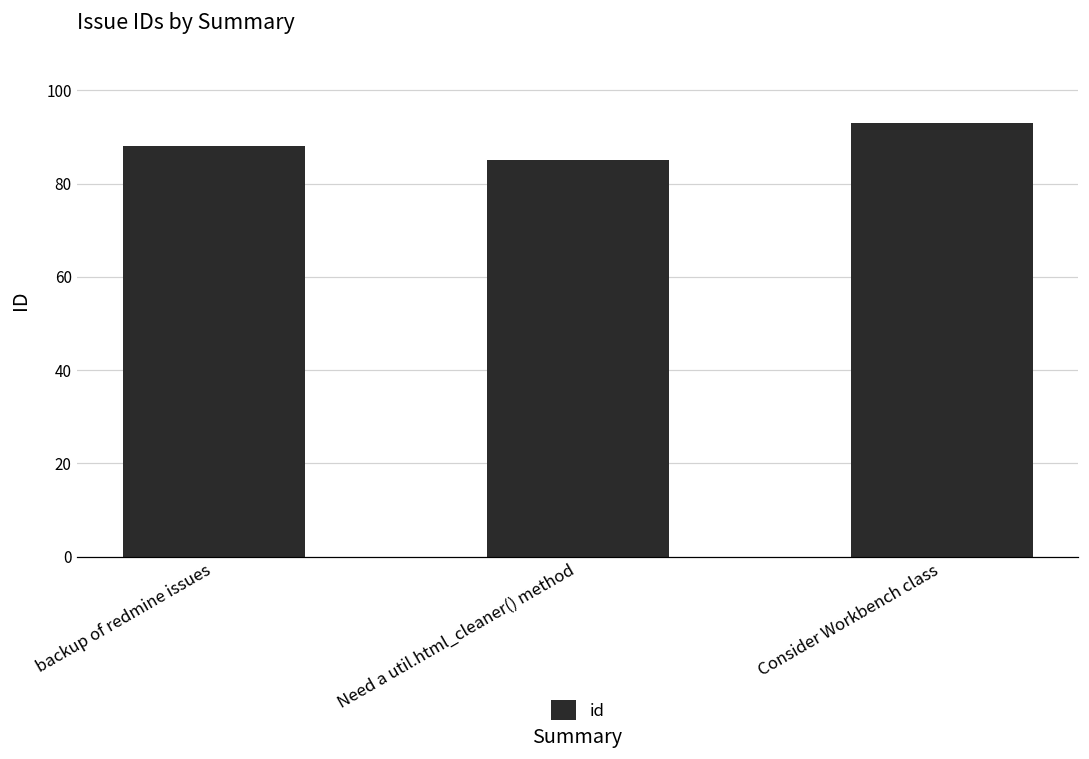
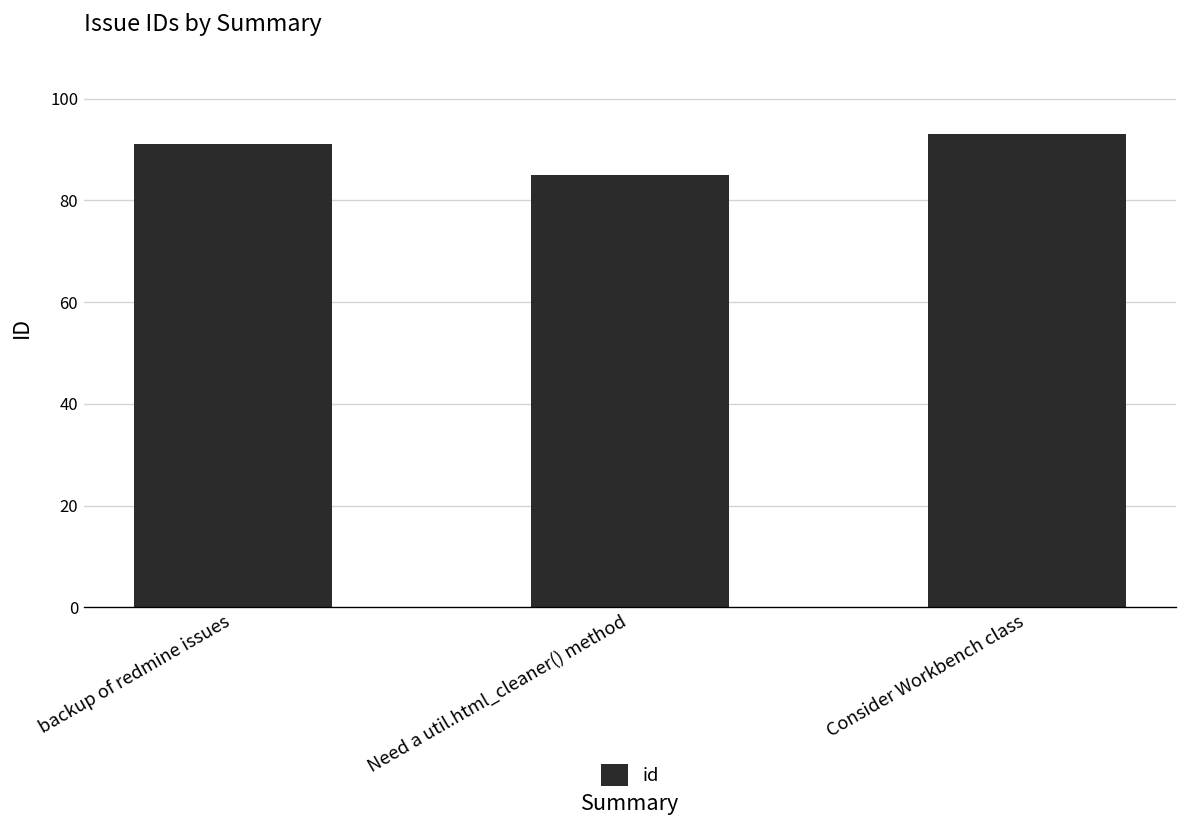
backup of redmine issues: 88 -> 91
